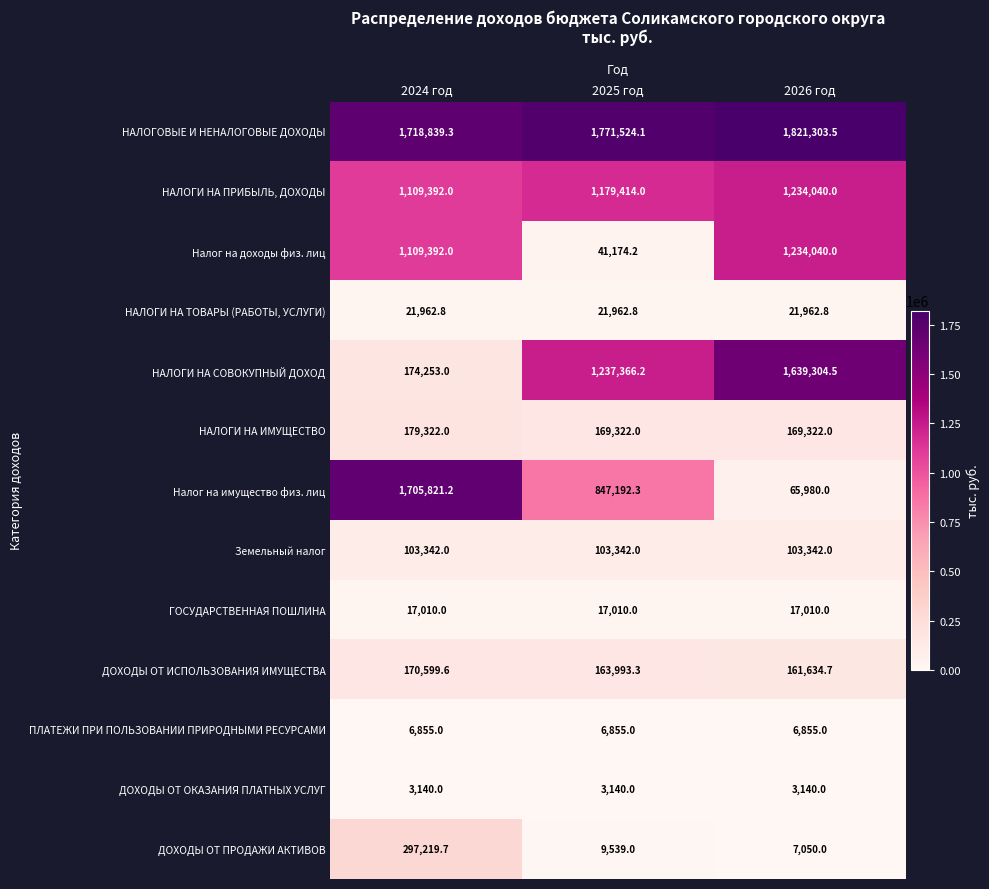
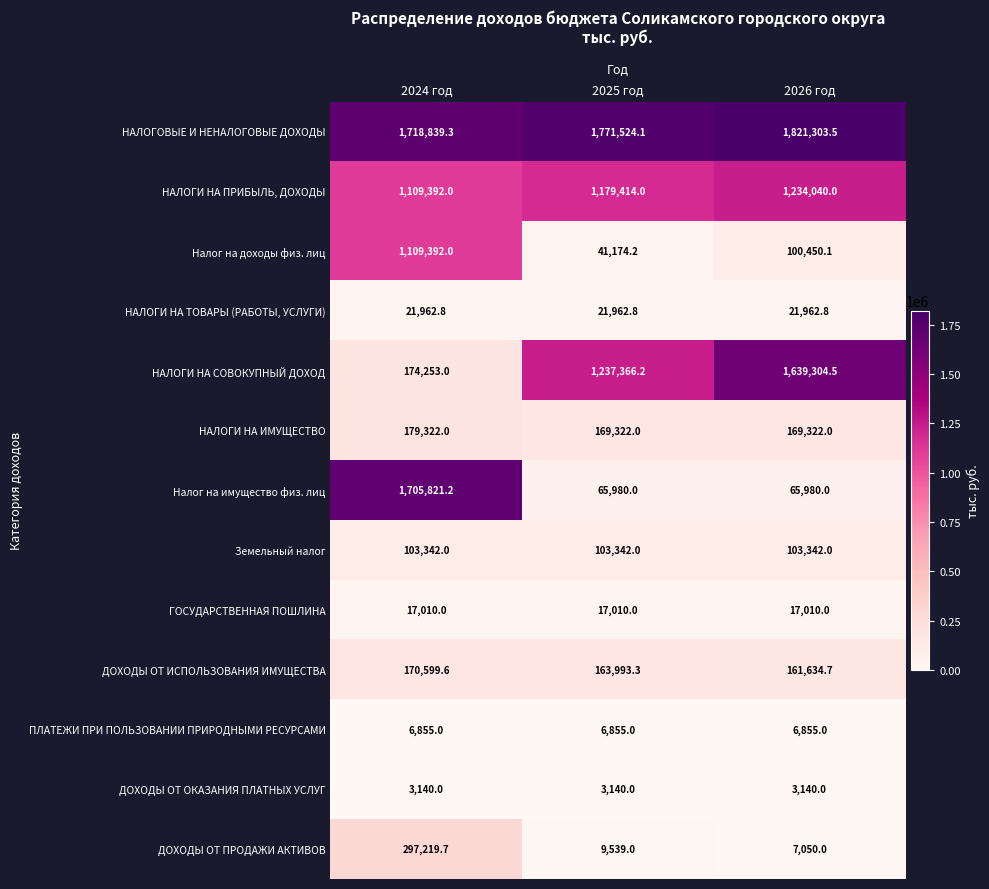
Налог на доходы физ. лиц, 2026 год: 1,234,040.0 -> 100,450.1
Налог на имущество физ. лиц, 2025 год: 847,192.3 -> 65,980.0
